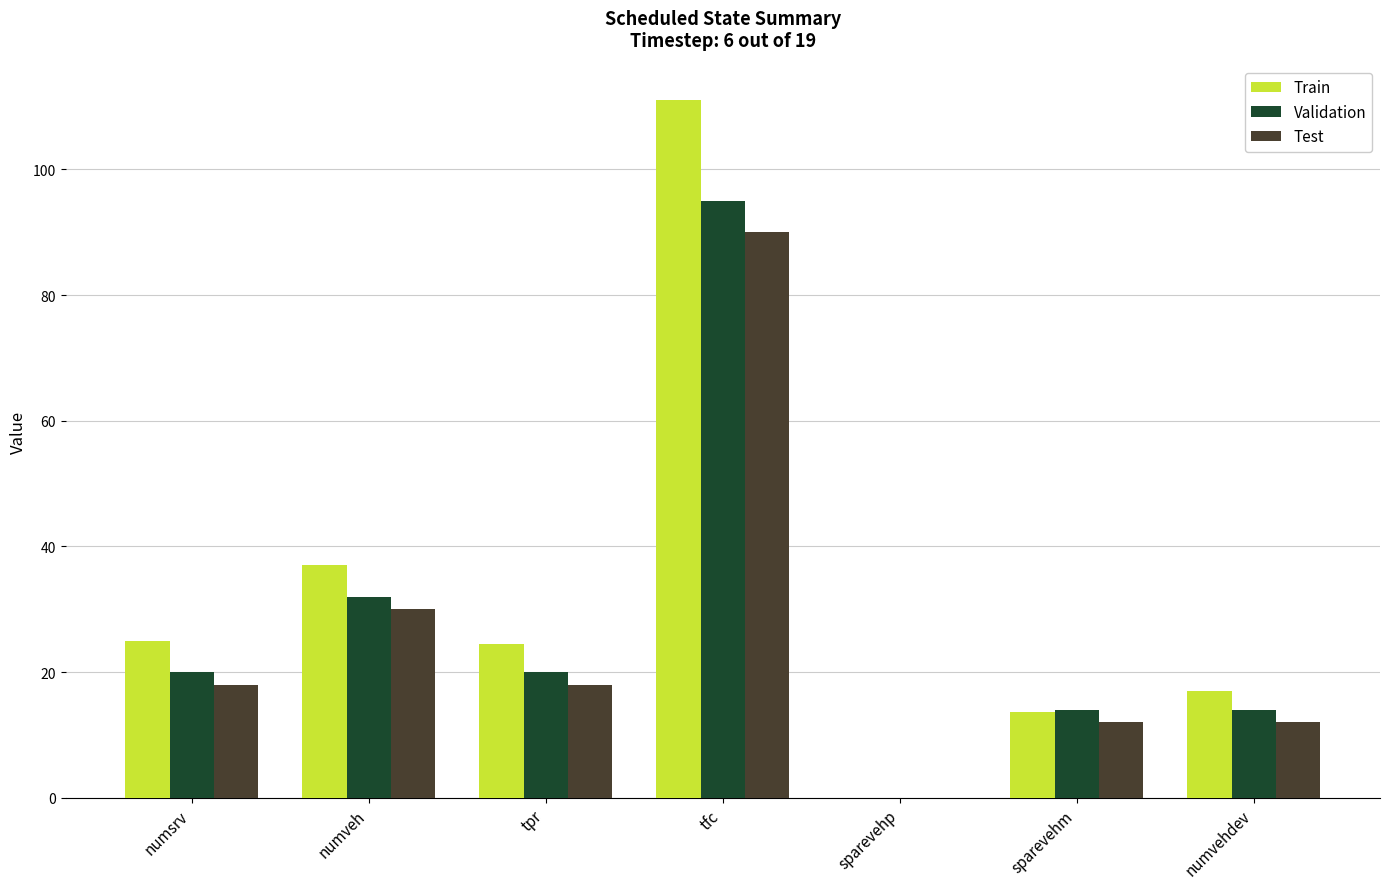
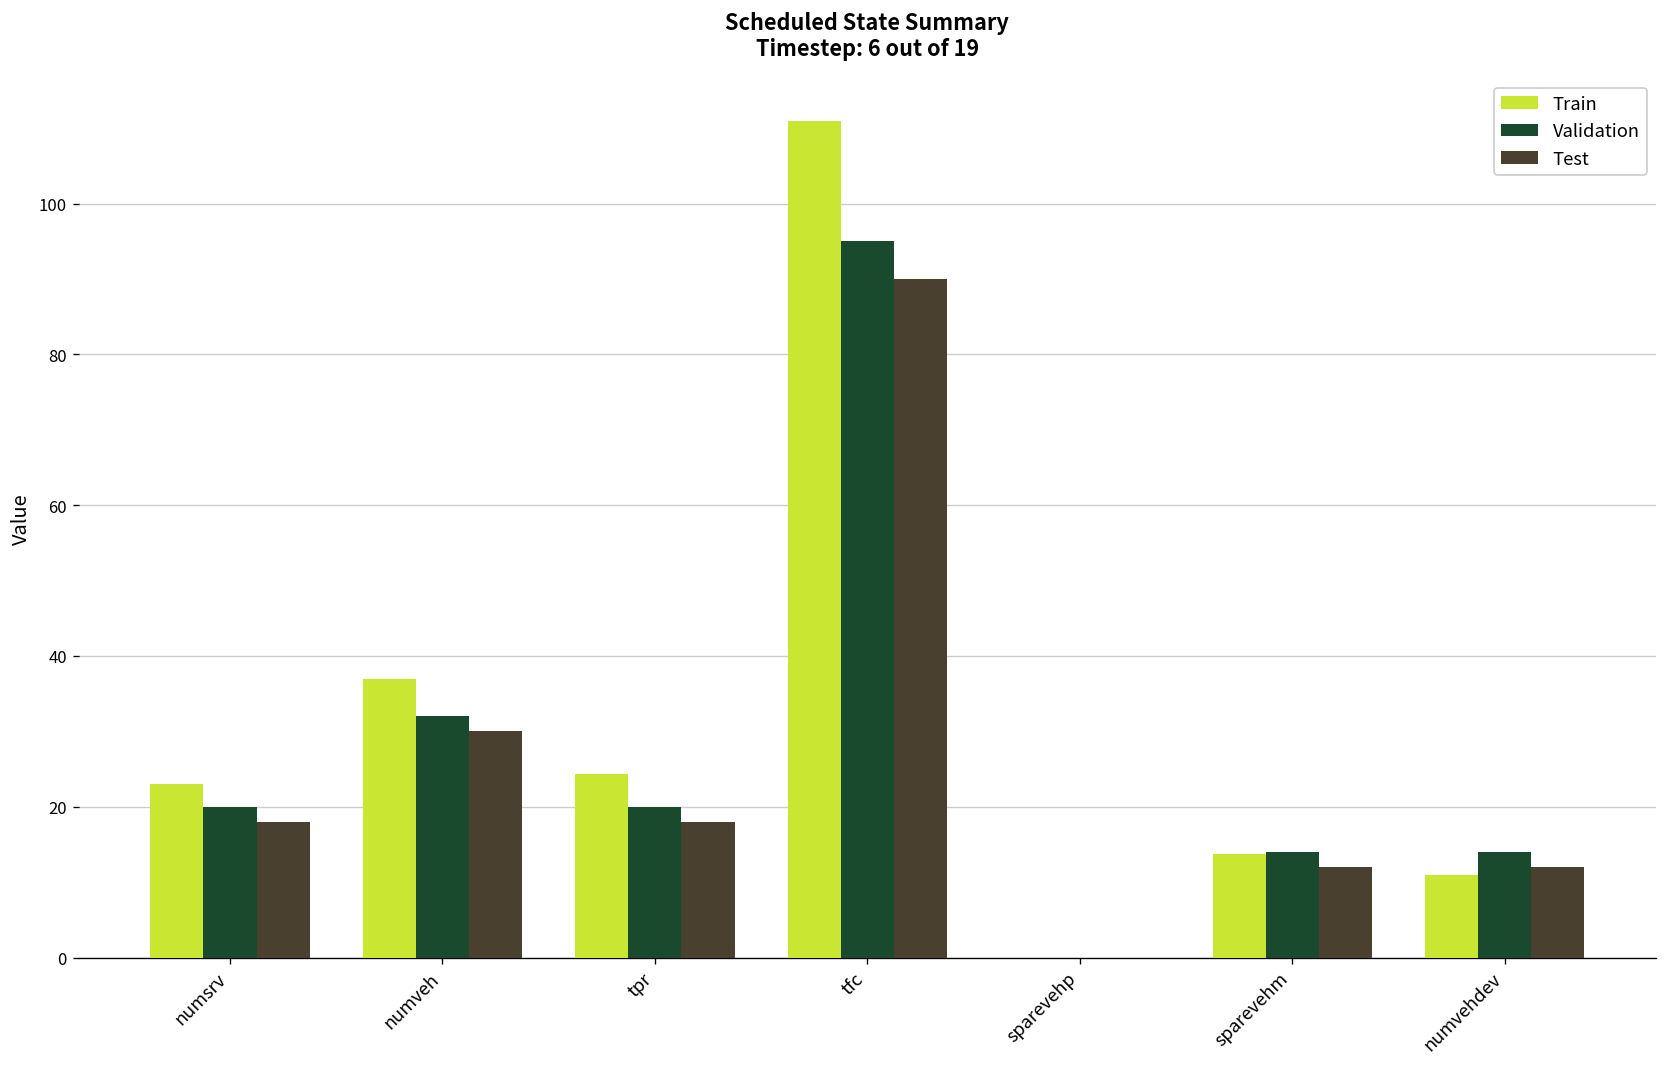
Train, numsrv: 25 -> 23
Train, numvehdev: 17 -> 11
